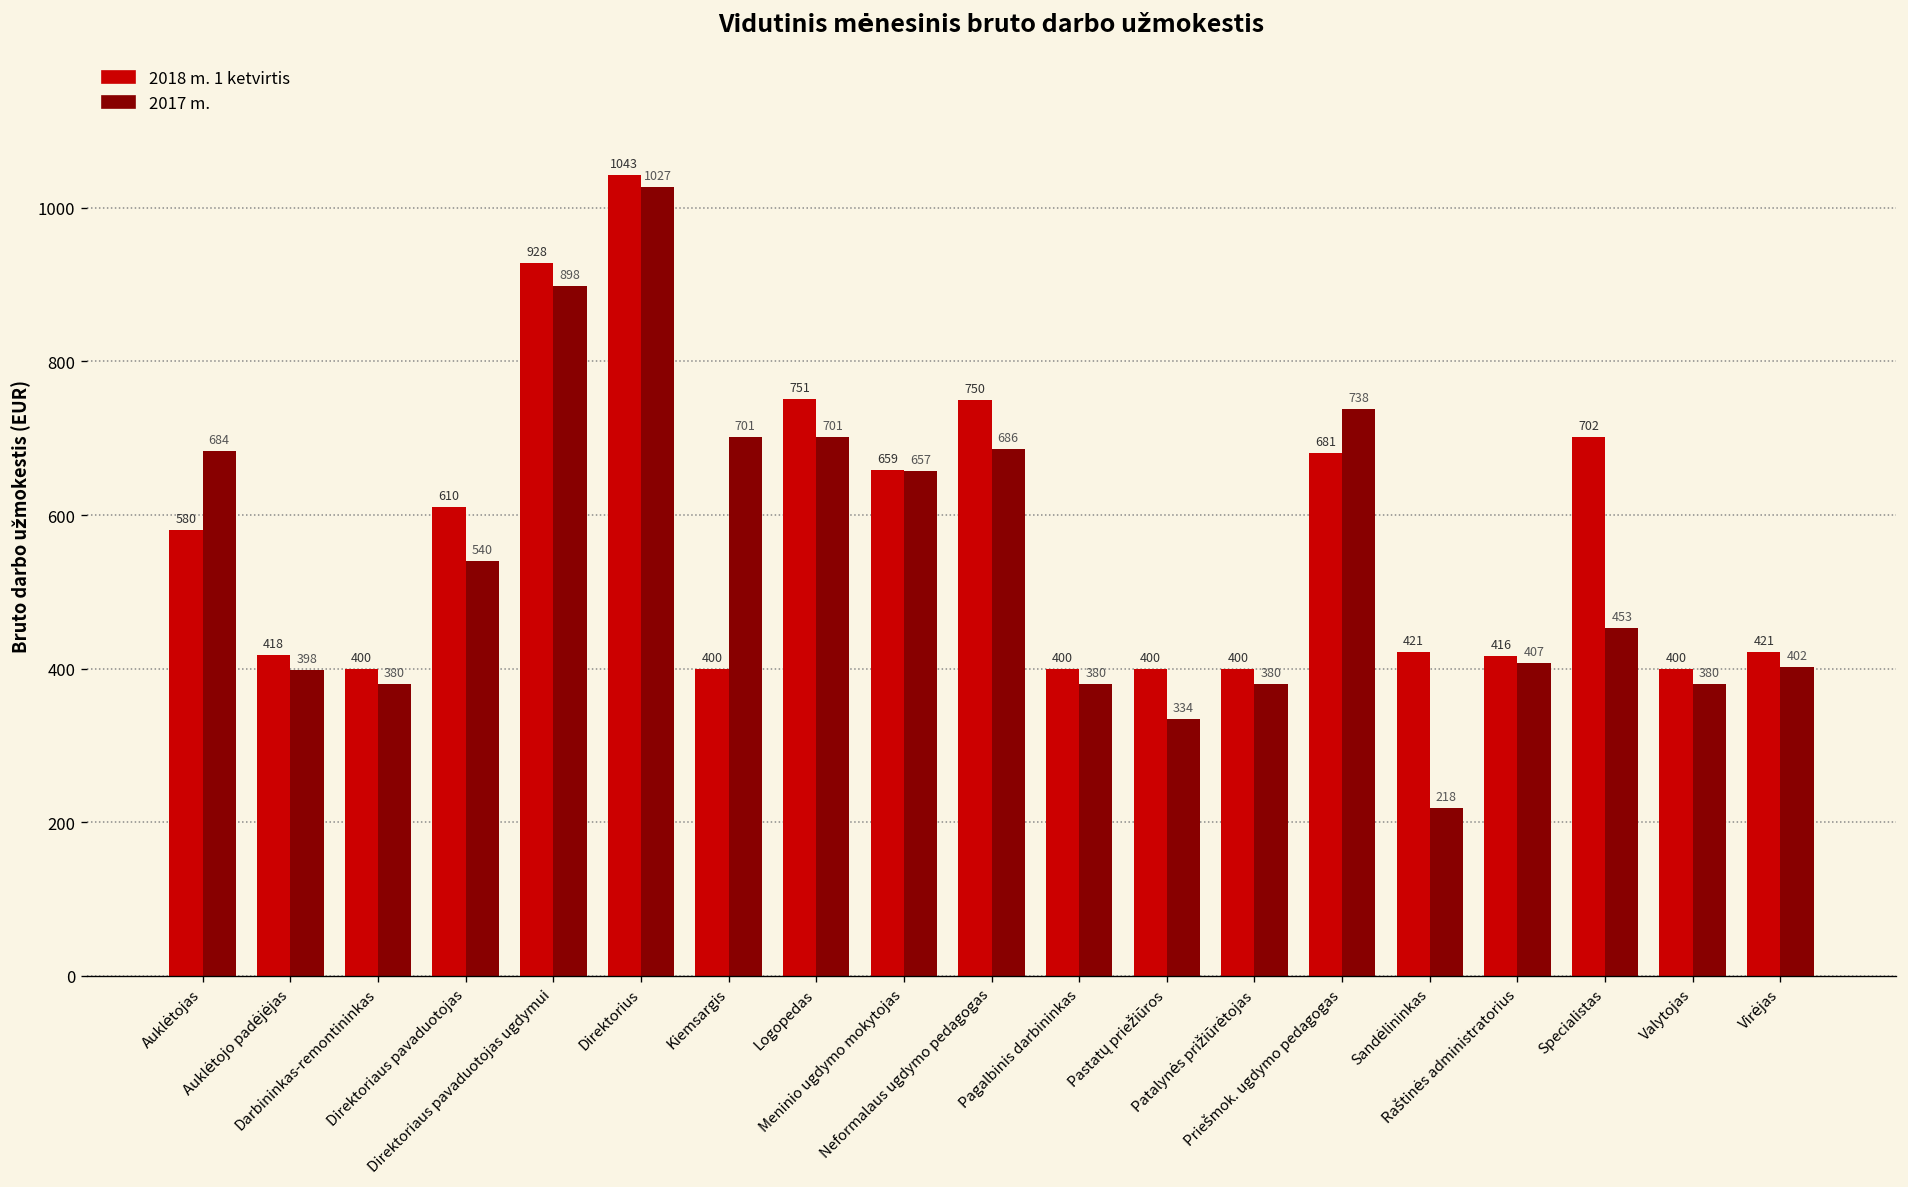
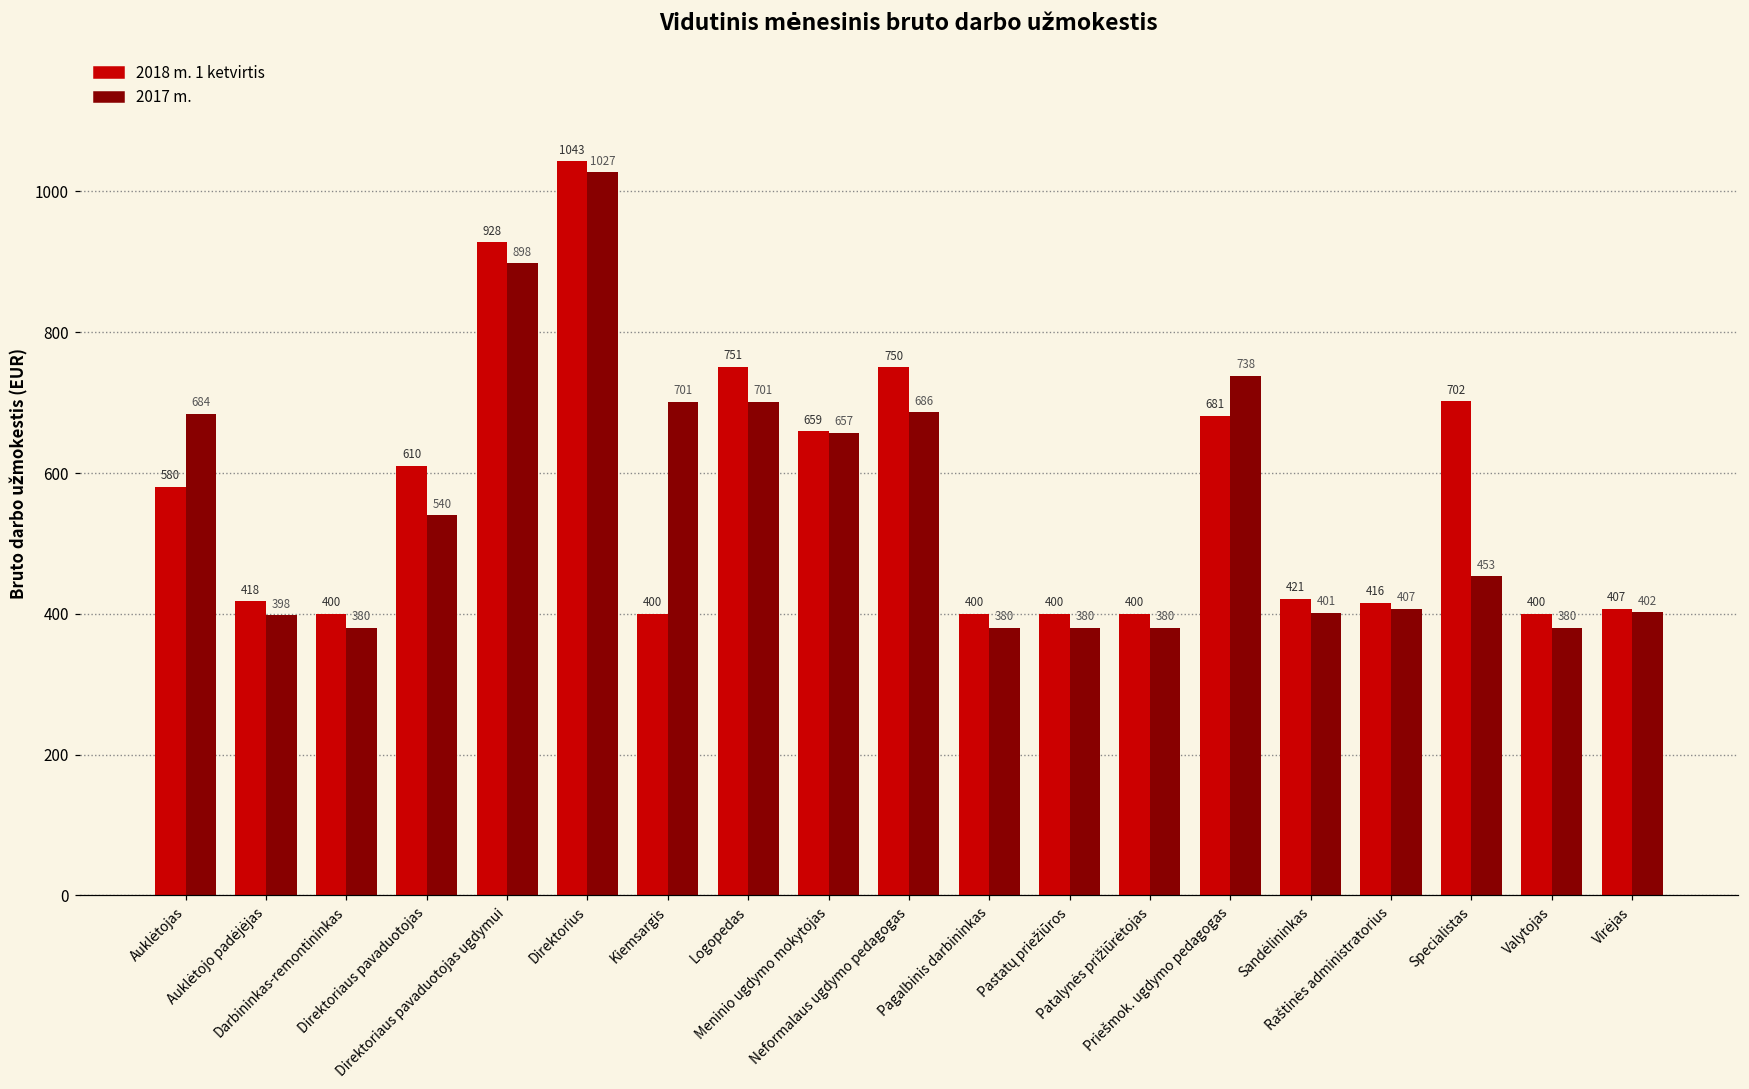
2017 m., Pastatų priežiūros: 334 -> 380
2017 m., Sandėlininkas: 218 -> 401
2018 m. 1 ketvirtis, Virėjas: 421 -> 407
